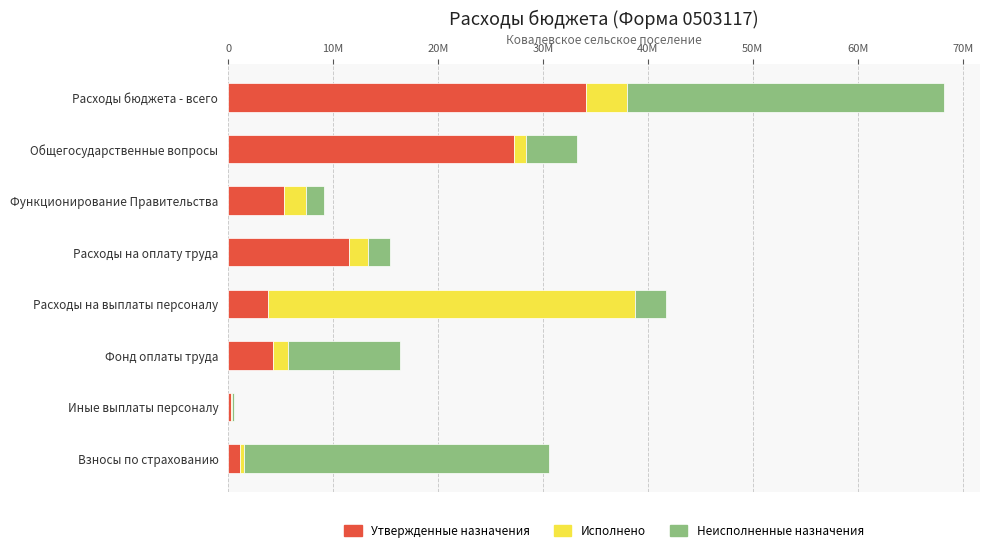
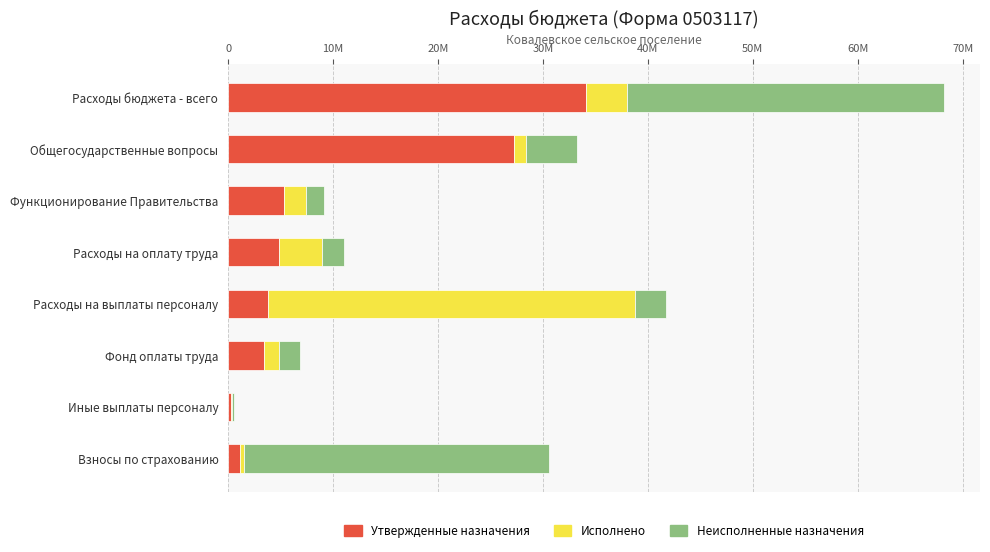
Утвержденные назначения, Расходы на оплату труда: 11500000 -> 4800000
Исполнено, Расходы на оплату труда: 1800000 -> 4100000
Утвержденные назначения, Фонд оплаты труда: 4300000 -> 3400000
Неисполненные назначения, Фонд оплаты труда: 10700000 -> 2000000
